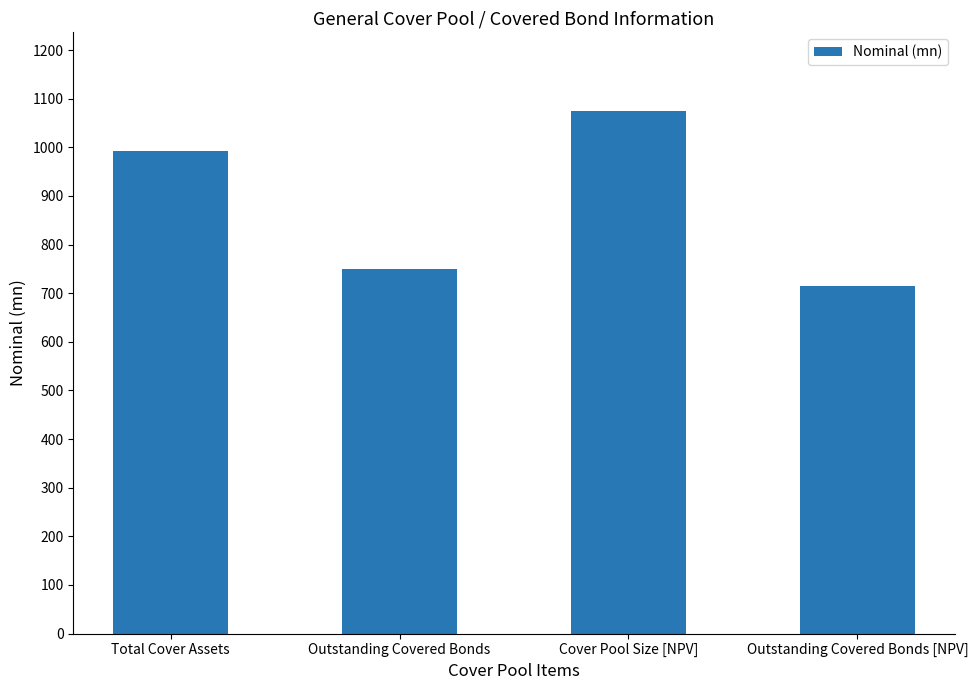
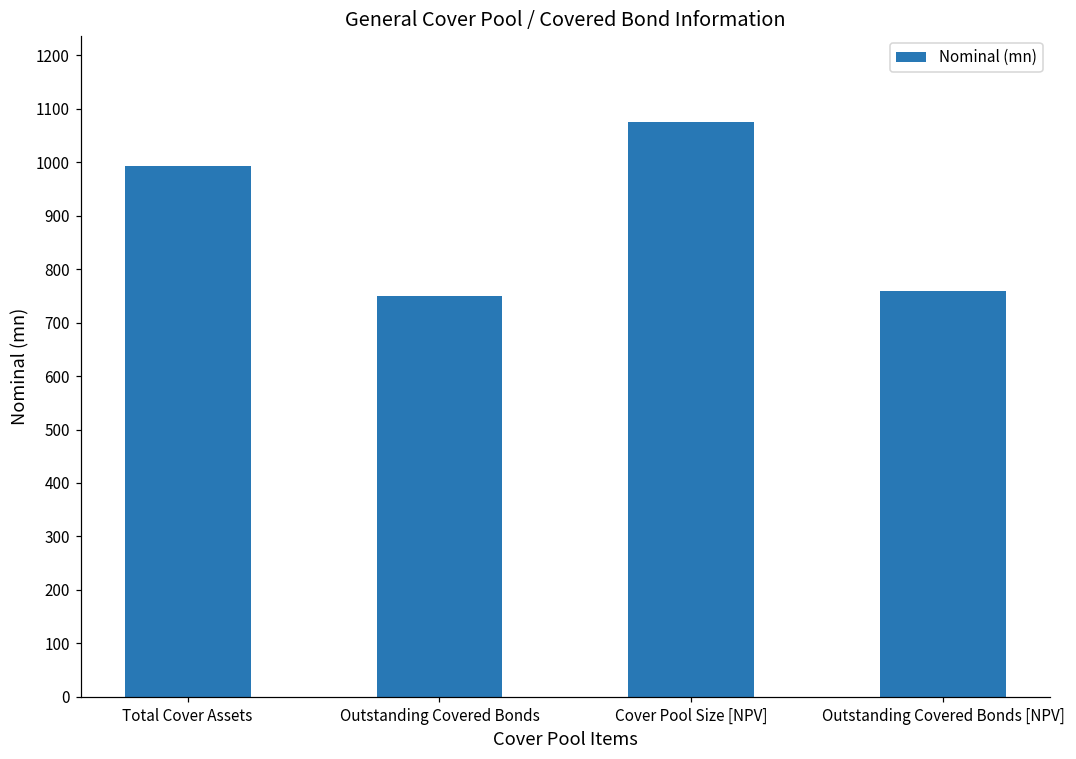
Outstanding Covered Bonds [NPV]: 720 -> 760
